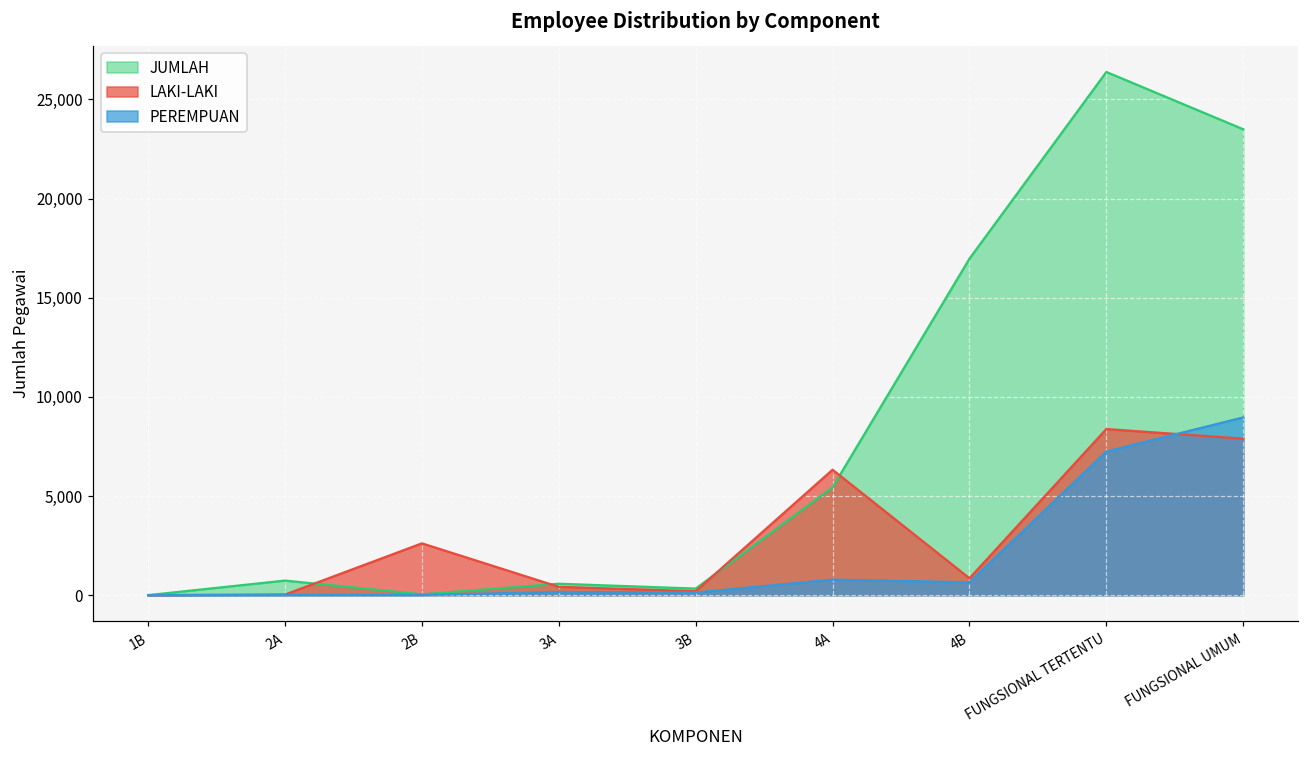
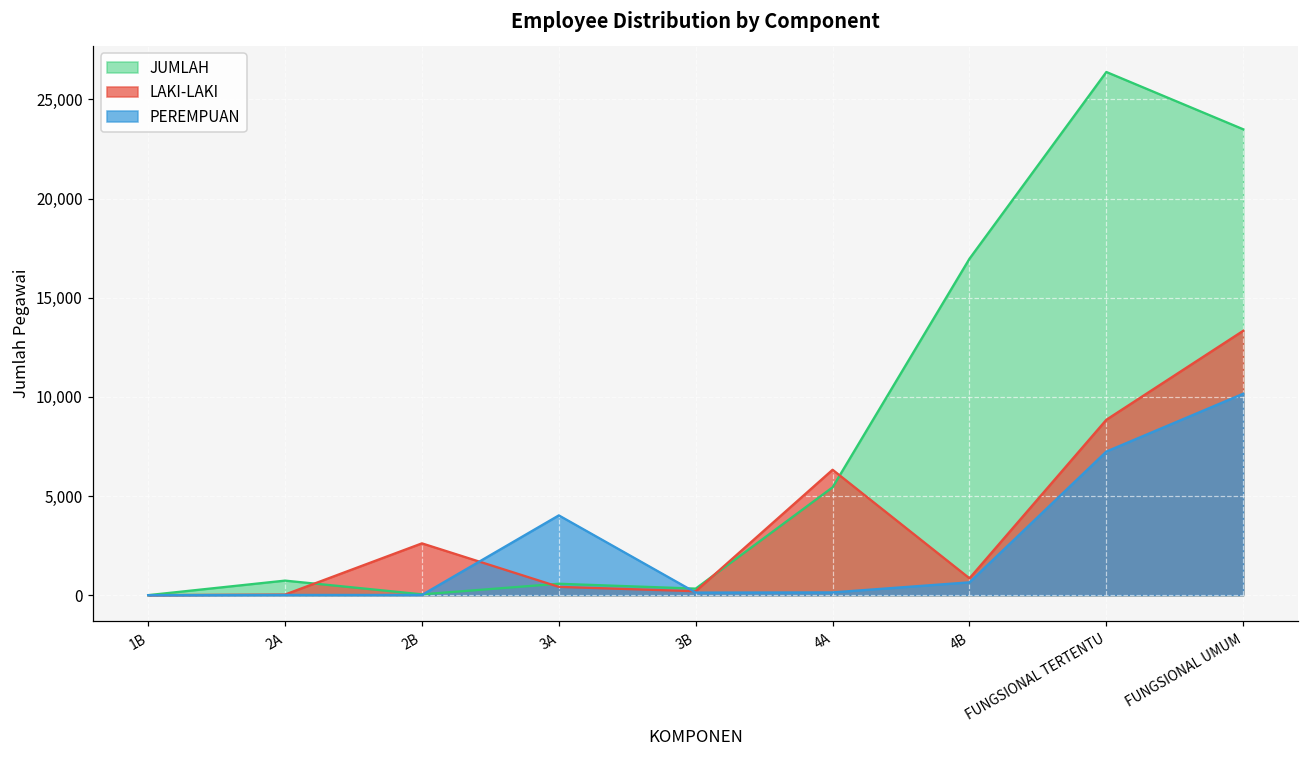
PEREMPUAN, 3A: 200 -> 4,000
PEREMPUAN, 4A: 800 -> 100
LAKI-LAKI, FUNGSIONAL TERTENTU: 8,400 -> 8,800
LAKI-LAKI, FUNGSIONAL UMUM: 7,900 -> 13,300
PEREMPUAN, FUNGSIONAL UMUM: 9,000 -> 10,200
